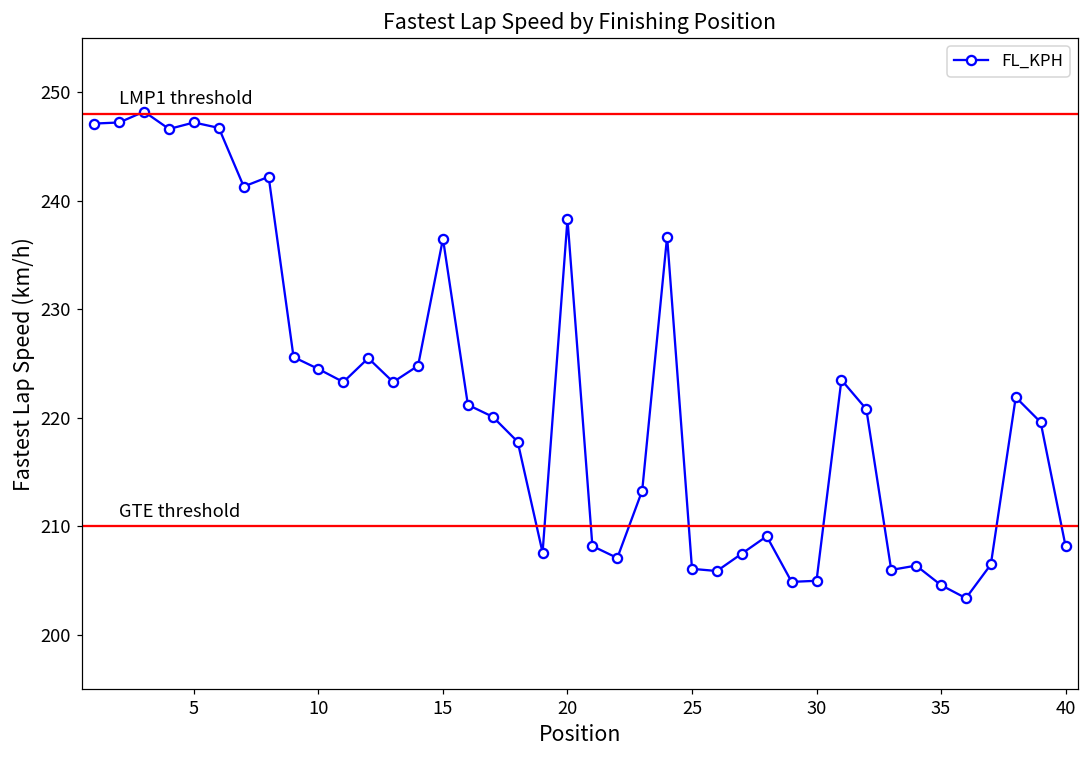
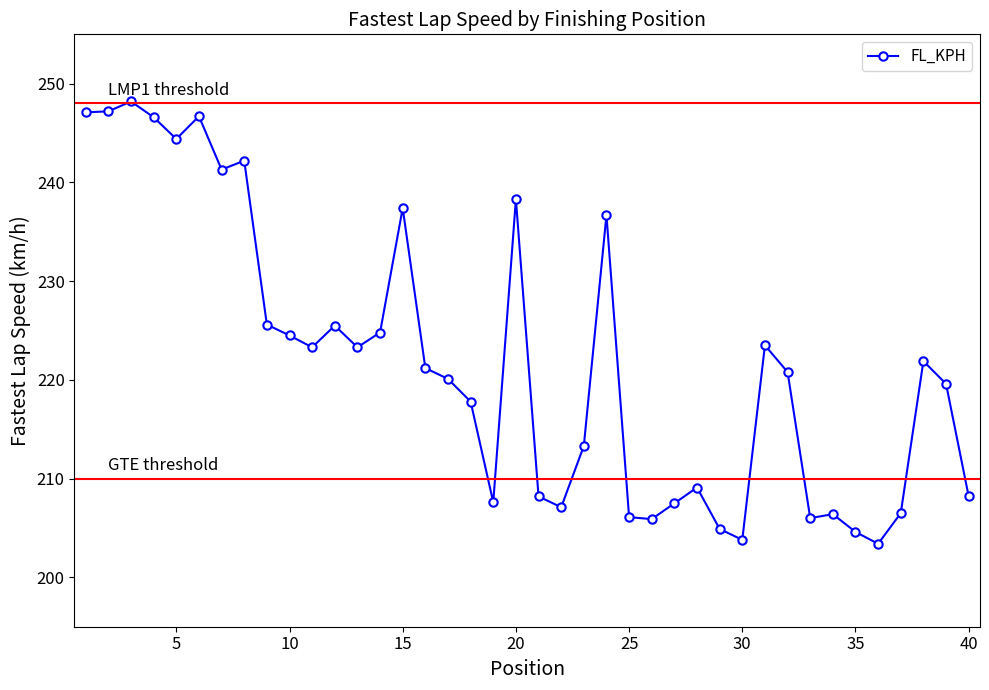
5: 247 -> 244
15: 236.5 -> 237.4
30: 205 -> 204
